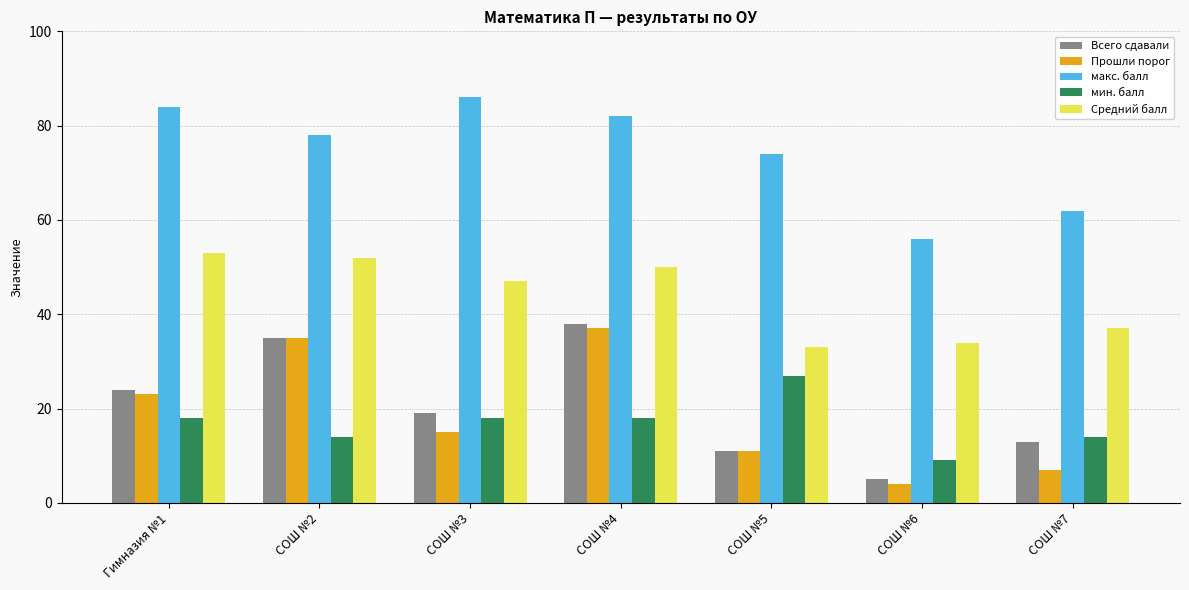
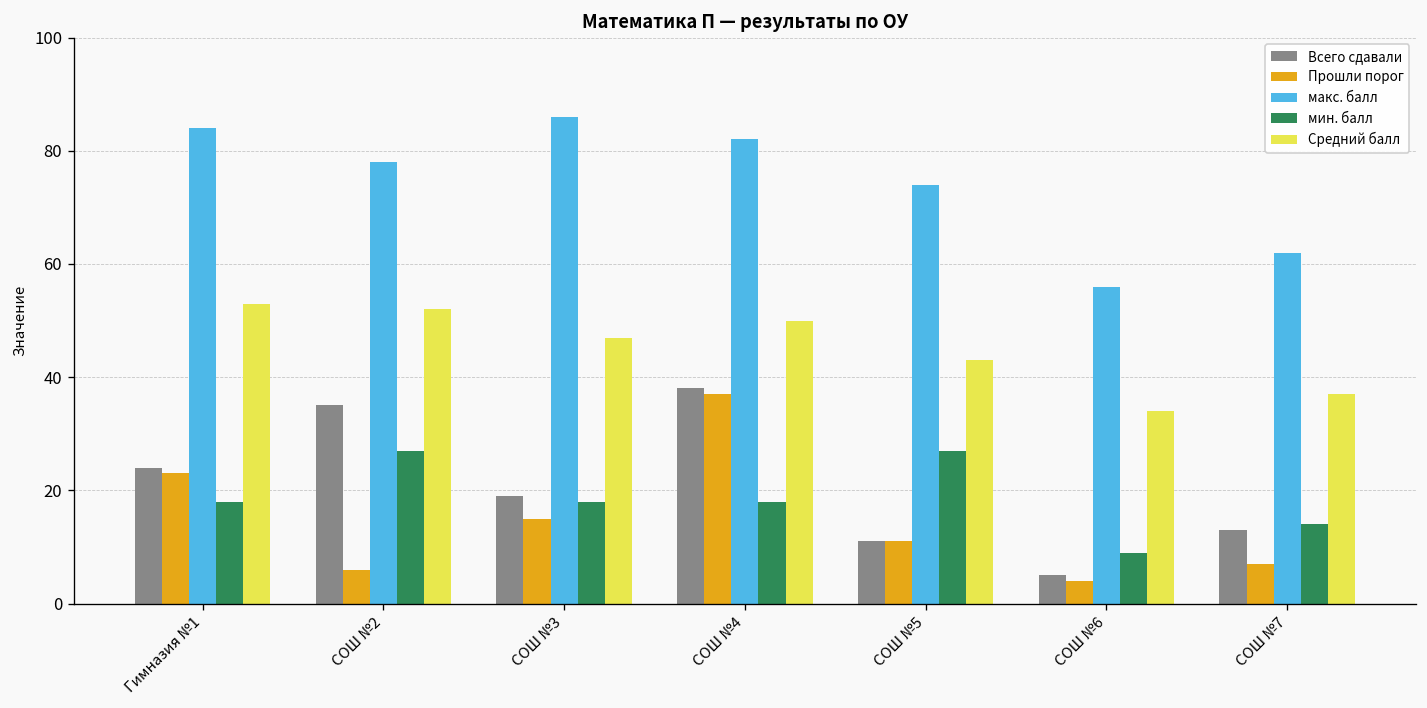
Прошли порог, СОШ №2: 35 -> 6
мин. балл, СОШ №2: 14 -> 27
Средний балл, СОШ №5: 33 -> 43
